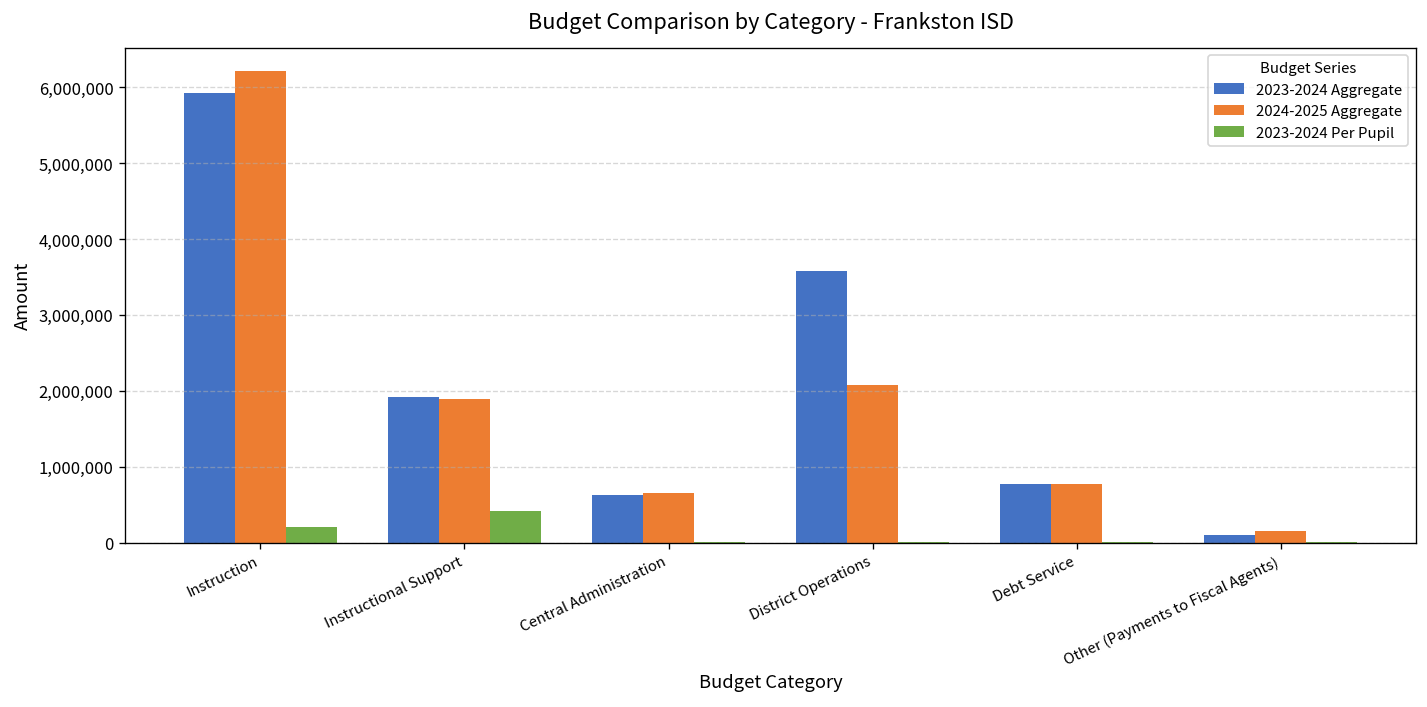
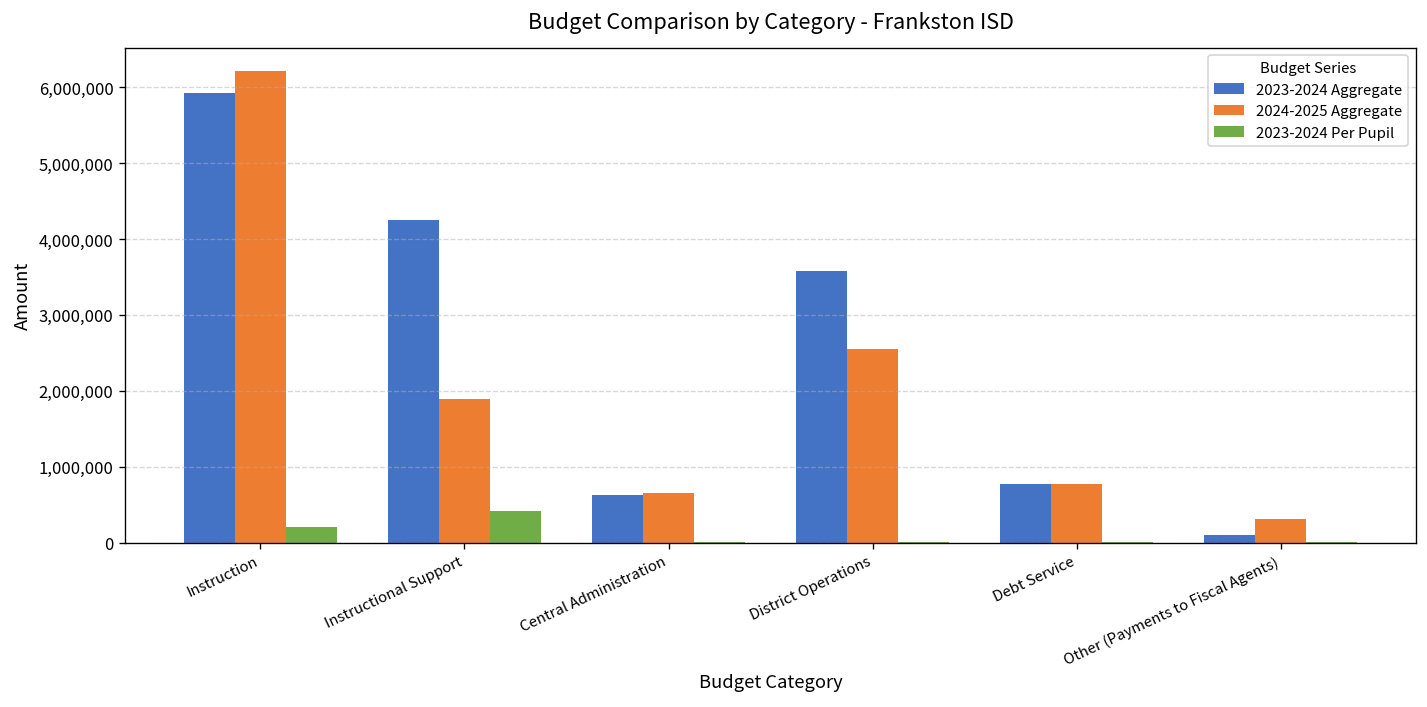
2023-2024 Aggregate, Instructional Support: 1,900,000 -> 4,200,000
2024-2025 Aggregate, District Operations: 2,100,000 -> 2,500,000
2024-2025 Aggregate, Other (Payments to Fiscal Agents): 100,000 -> 300,000
